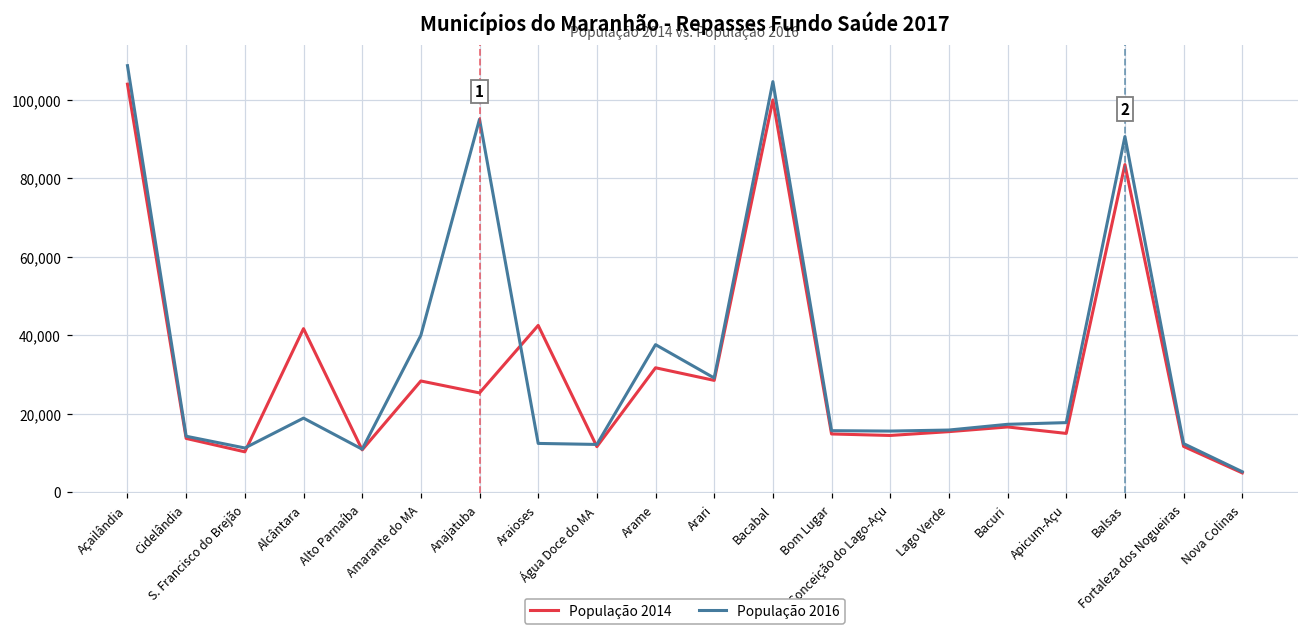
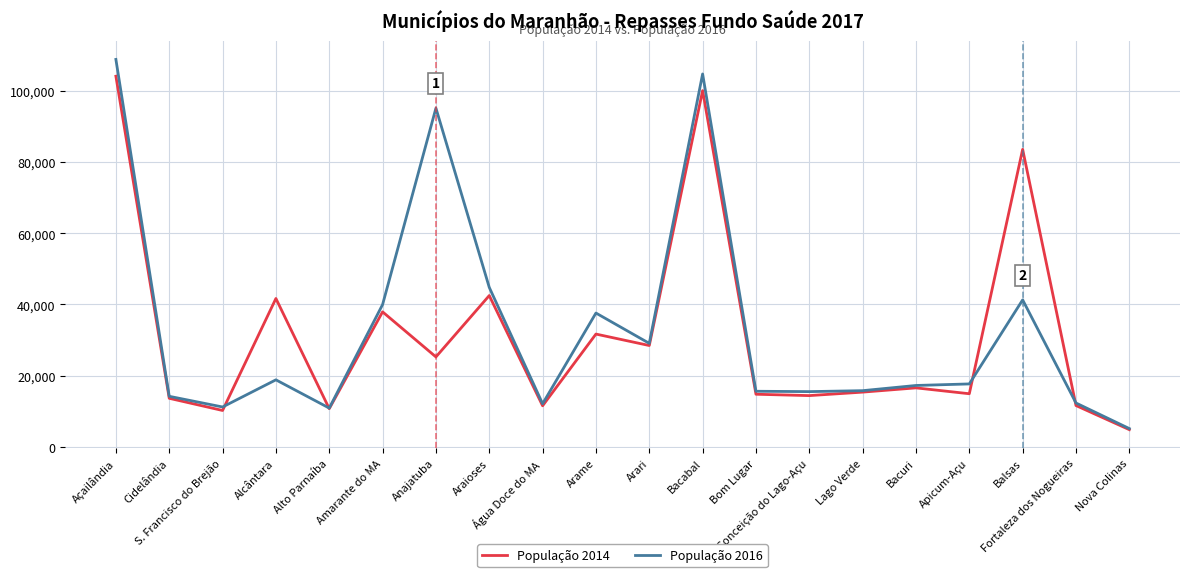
População 2014, Amarante do MA: 28,000 -> 38,000
População 2016, Araioses: 12,000 -> 45,000
População 2016, Balsas: 91,000 -> 41,000
